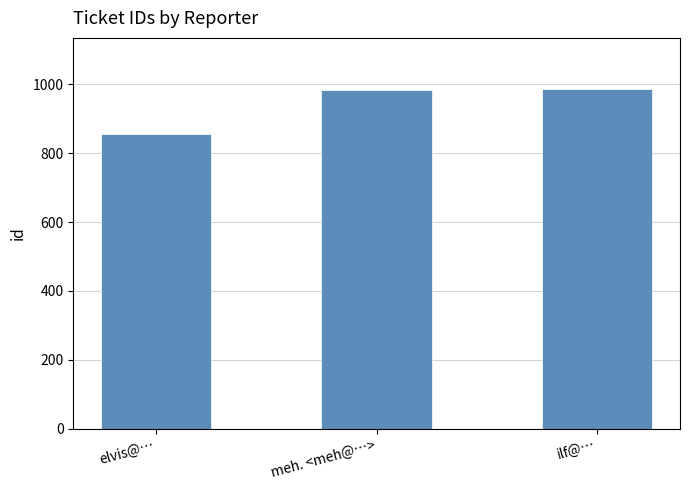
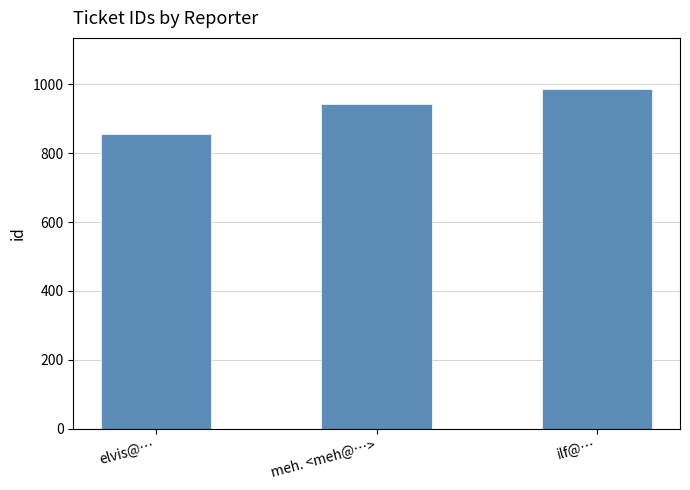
meh. <meh@…>: 980 -> 940
